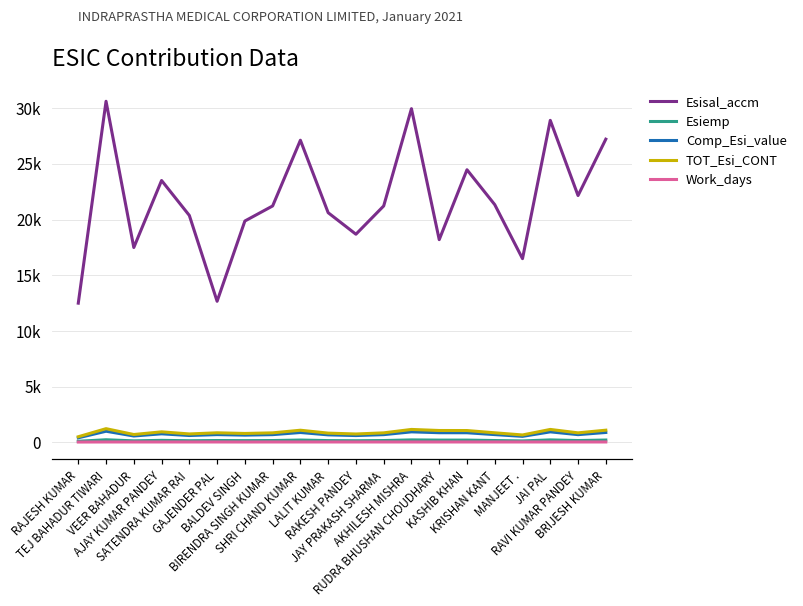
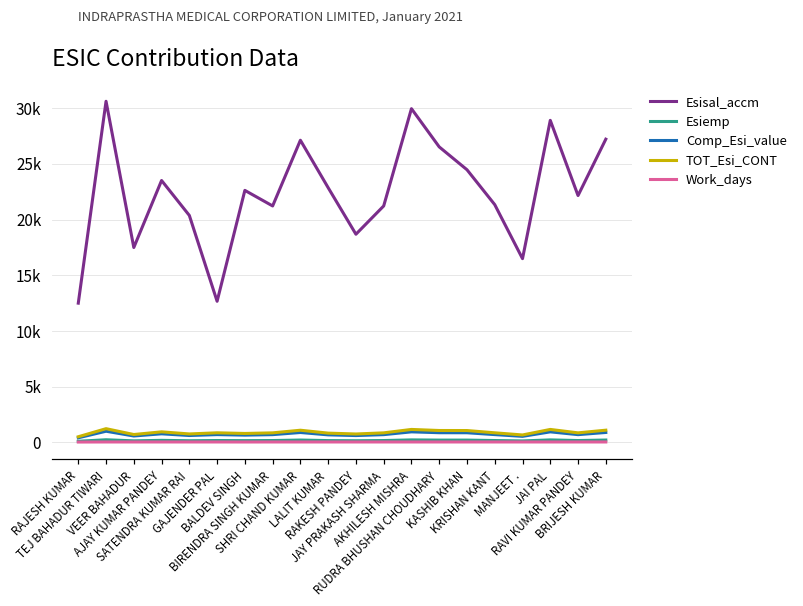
Esisal_accm, BALDEV SINGH: 19900 -> 22600
Esisal_accm, LALIT KUMAR: 20600 -> 22900
Esisal_accm, RUDRA BHUSHAN CHOUDHARY: 18200 -> 26500
